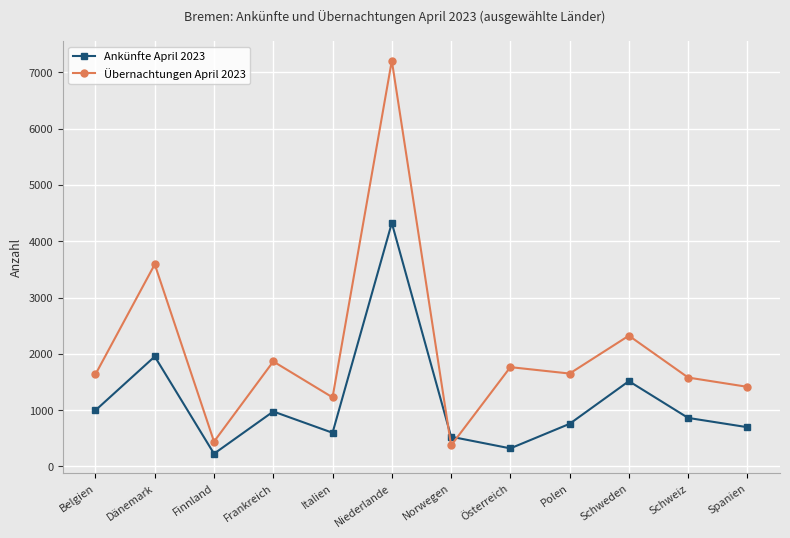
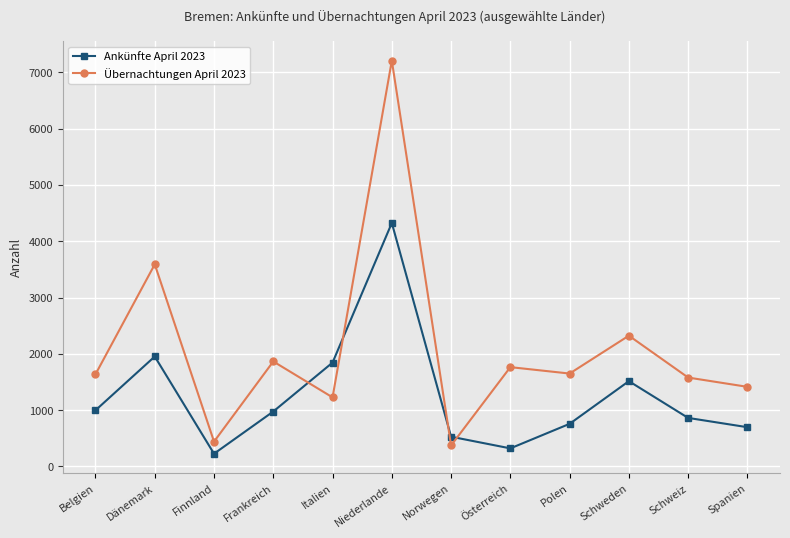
Ankünfte April 2023, Italien: 600 -> 1800
